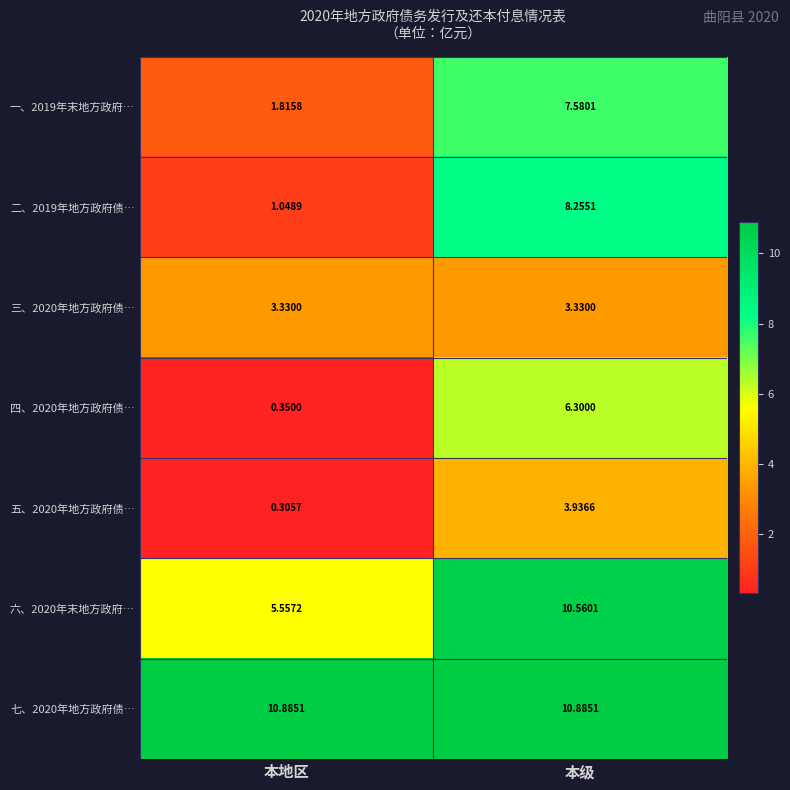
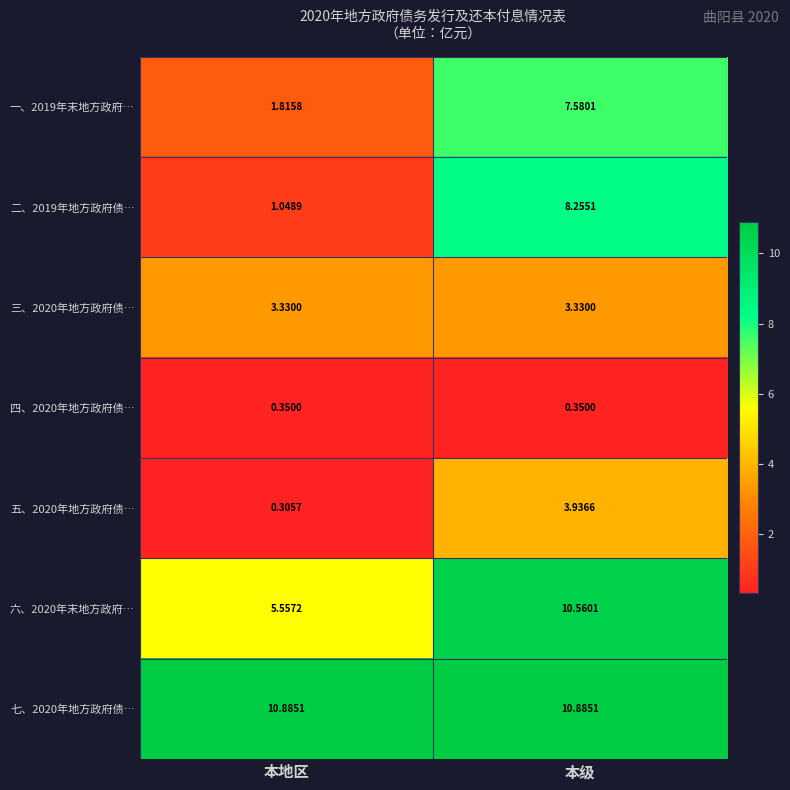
四、2020年地方政府债…, 本级: 6.3000 -> 0.3500
